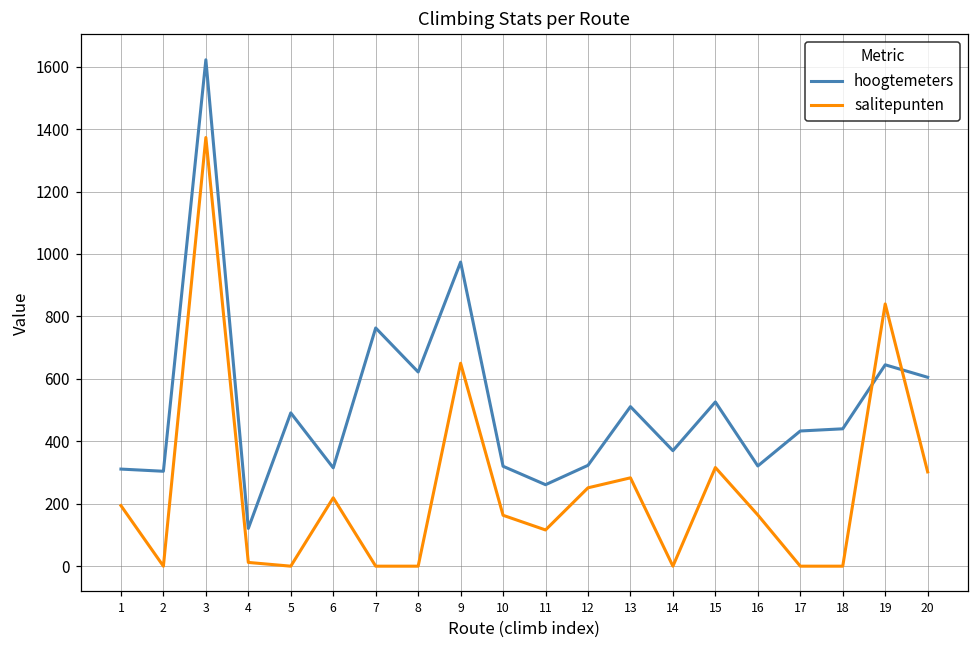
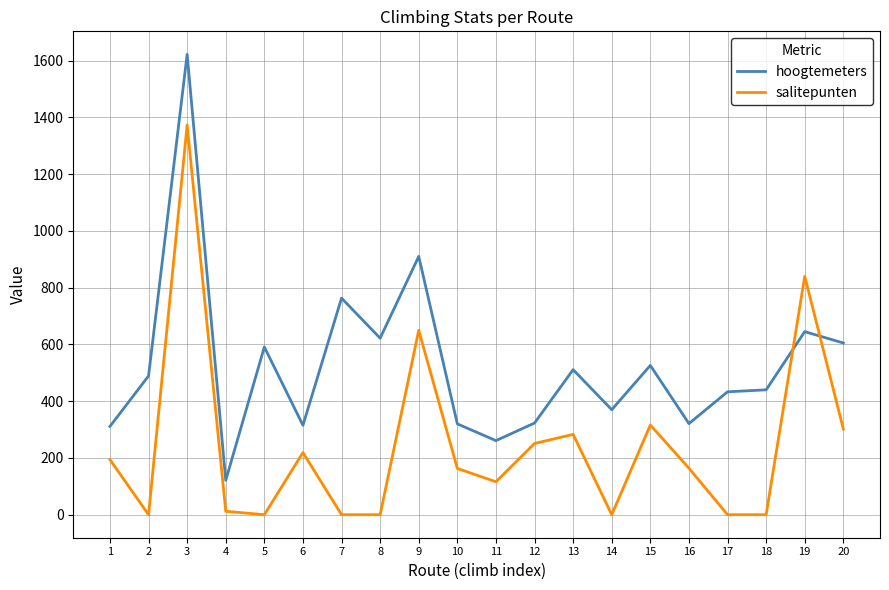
hoogtemeters, 2: 300 -> 490
hoogtemeters, 5: 490 -> 590
hoogtemeters, 9: 970 -> 910
